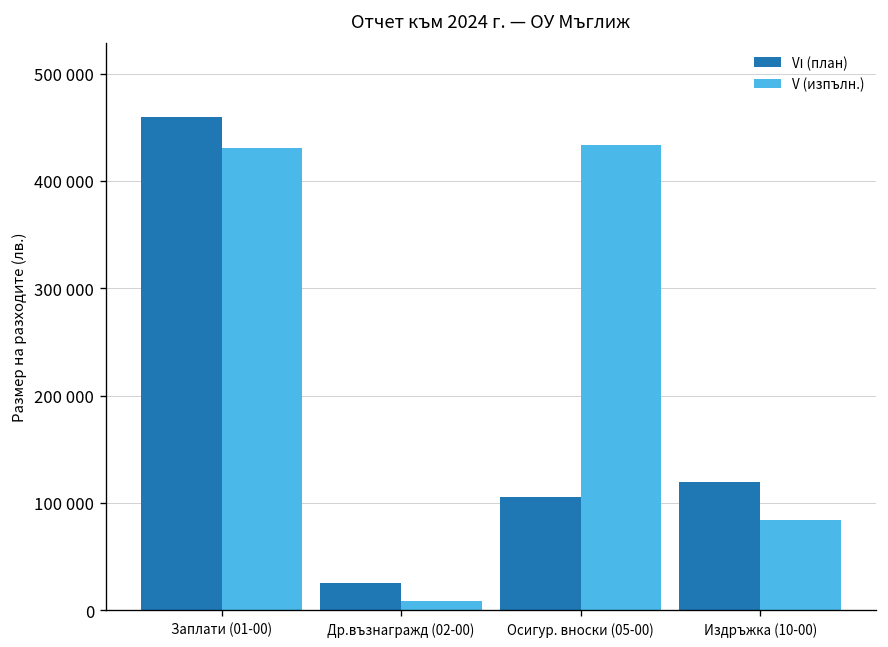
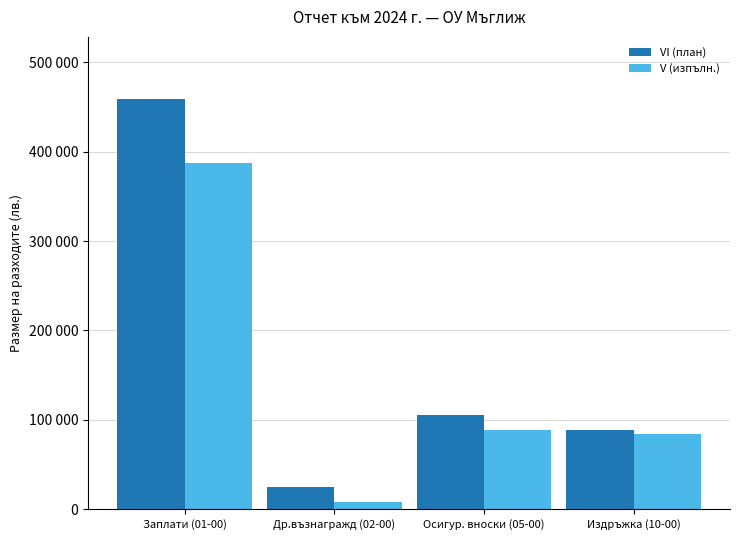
V (изпълн.), Заплати (01-00): 430000 -> 390000
V (изпълн.), Осигур. вноски (05-00): 430000 -> 90000
VІ (план), Издръжка (10-00): 120000 -> 90000
